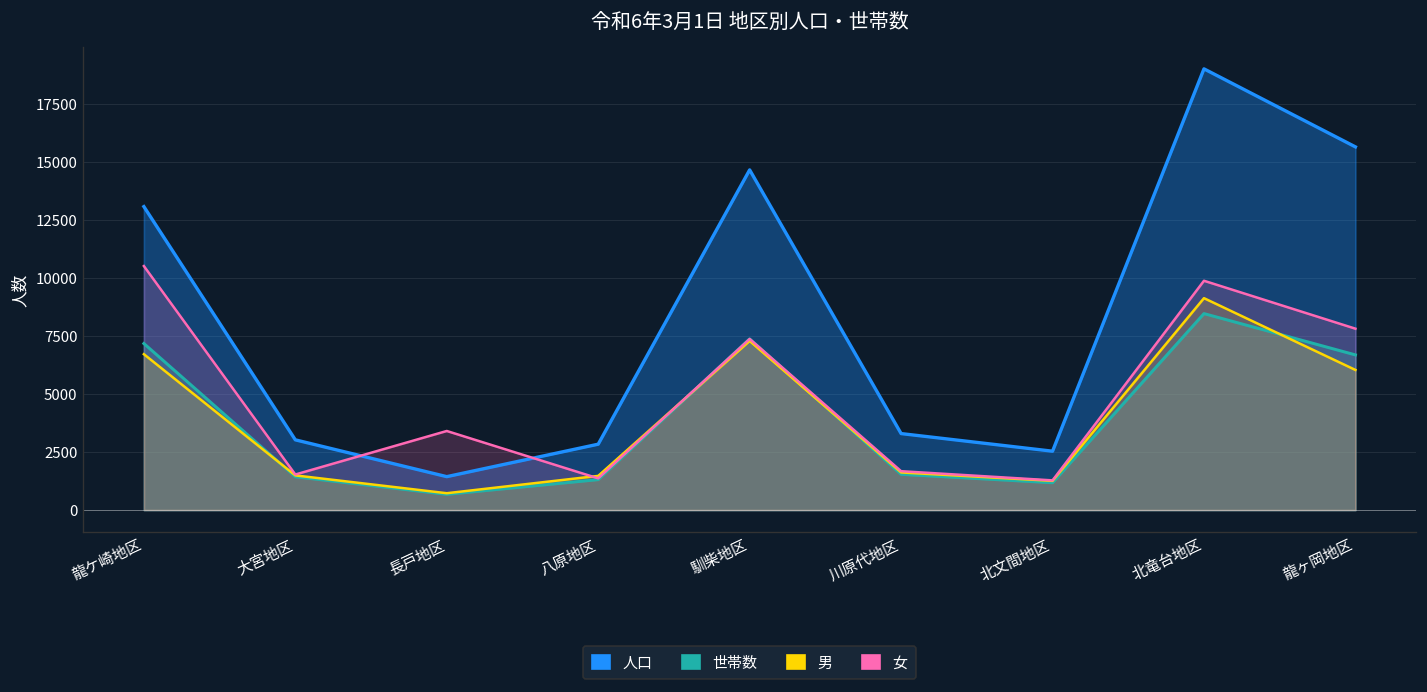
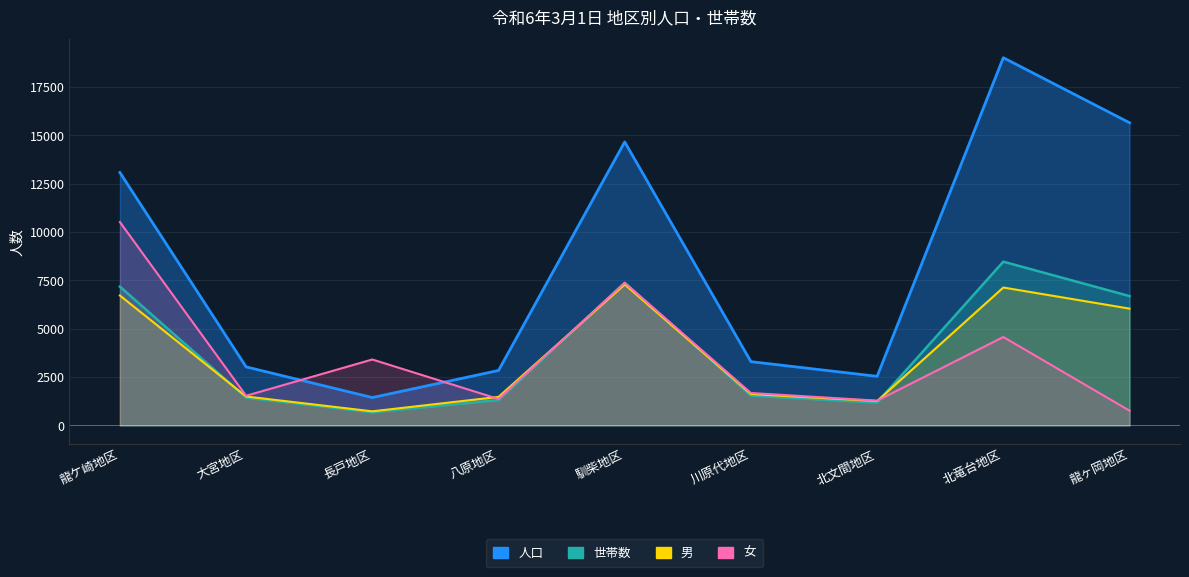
男, 北竜台地区: 9100 -> 7100
女, 北竜台地区: 9900 -> 4600
女, 龍ヶ岡地区: 7800 -> 800
